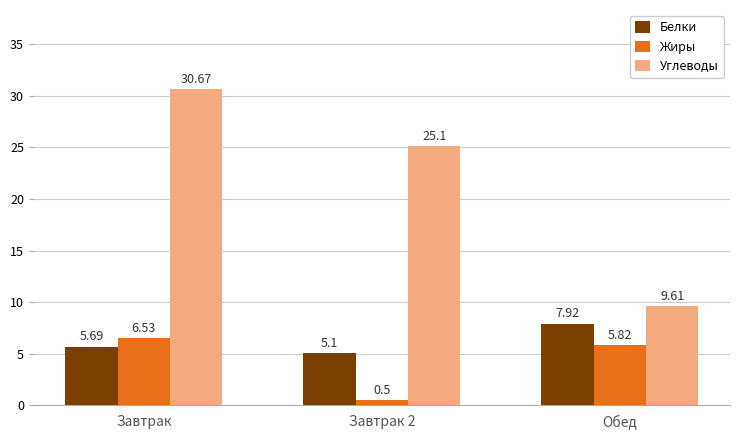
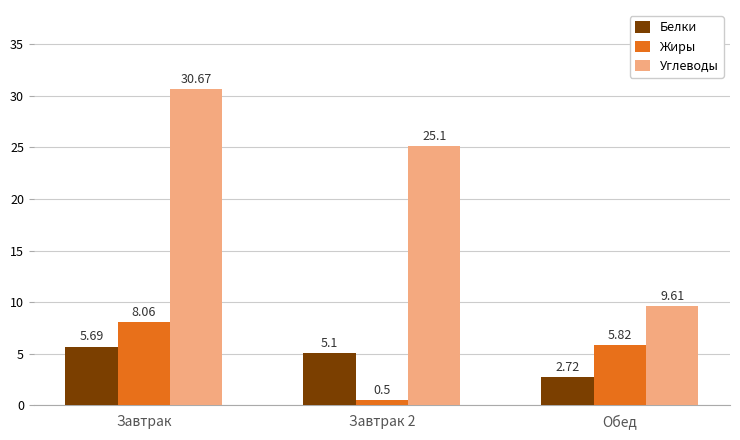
Жиры, Завтрак: 6.53 -> 8.06
Белки, Обед: 7.92 -> 2.72
